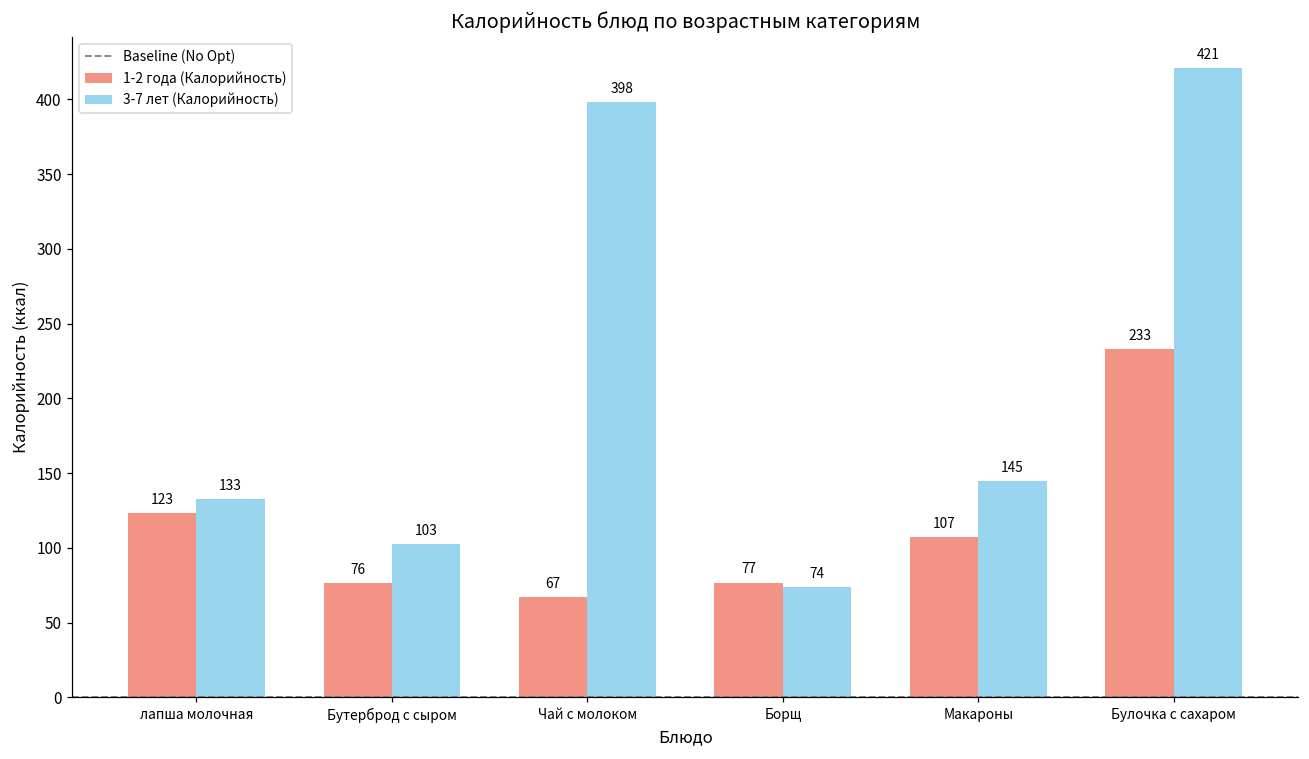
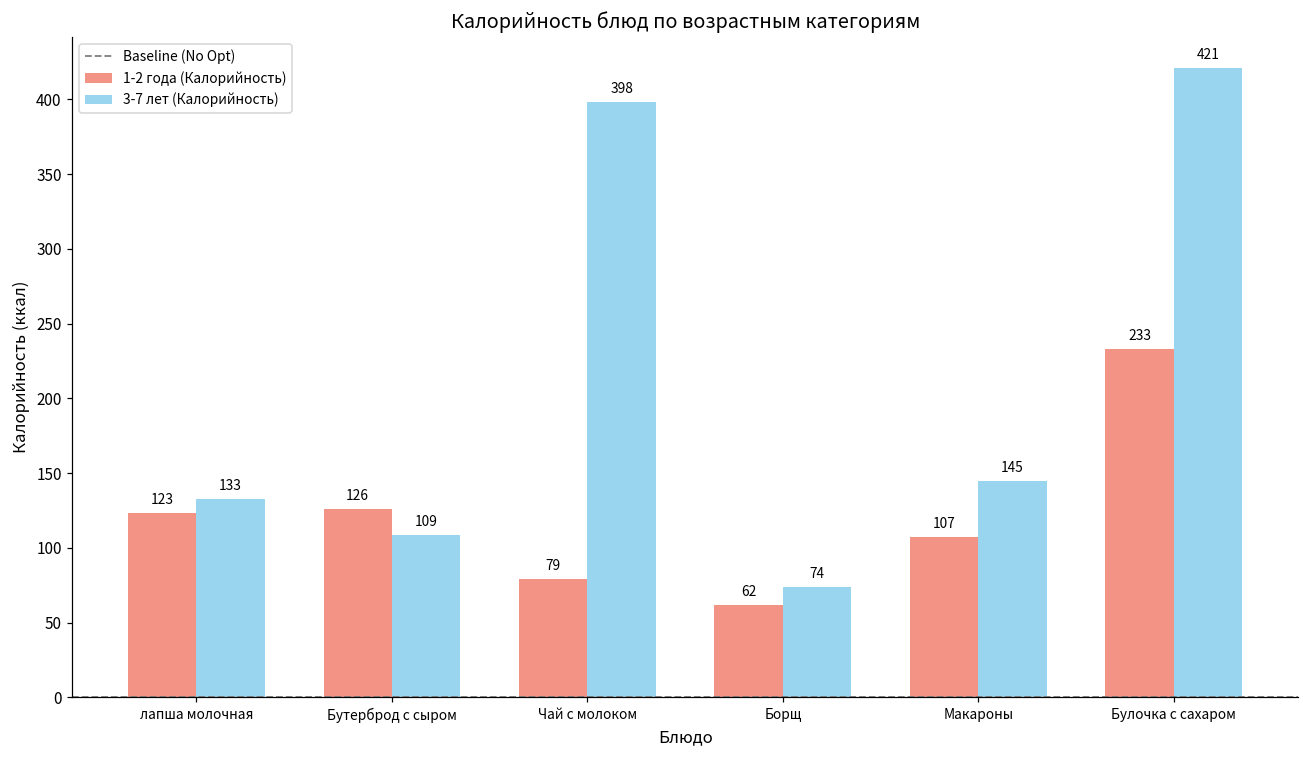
1-2 года (Калорийность), Бутерброд с сыром: 76 -> 126
3-7 лет (Калорийность), Бутерброд с сыром: 103 -> 109
1-2 года (Калорийность), Чай с молоком: 67 -> 79
1-2 года (Калорийность), Борщ: 77 -> 62
